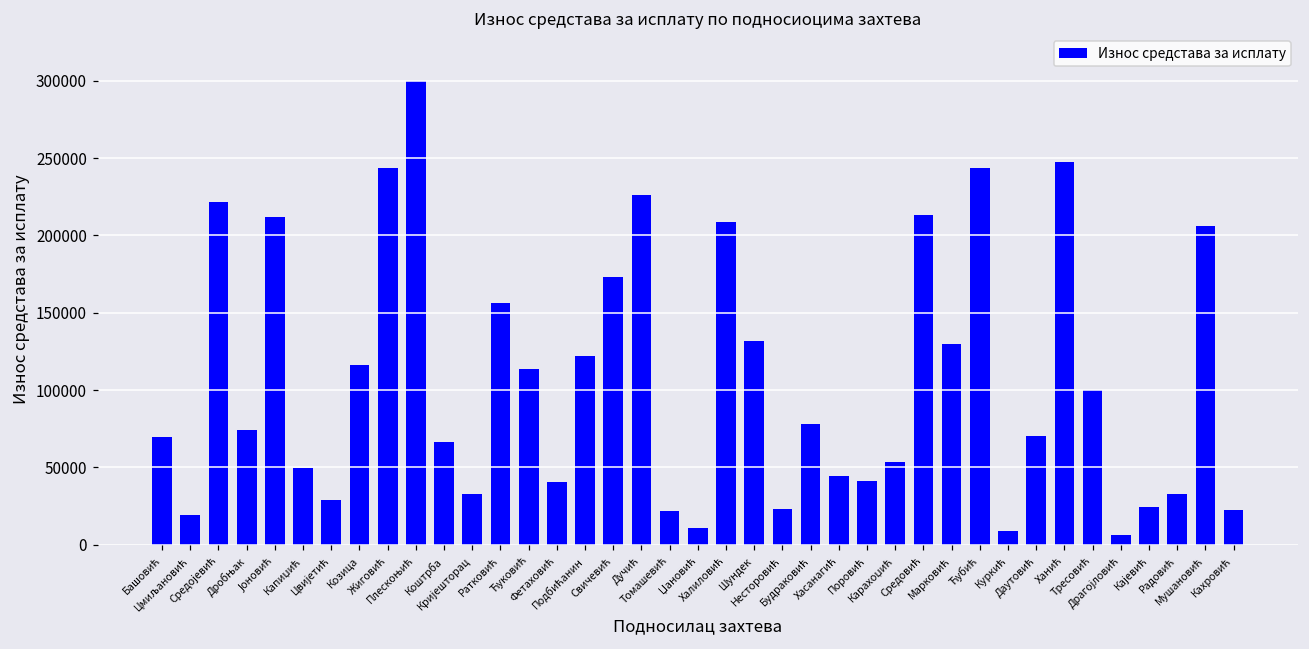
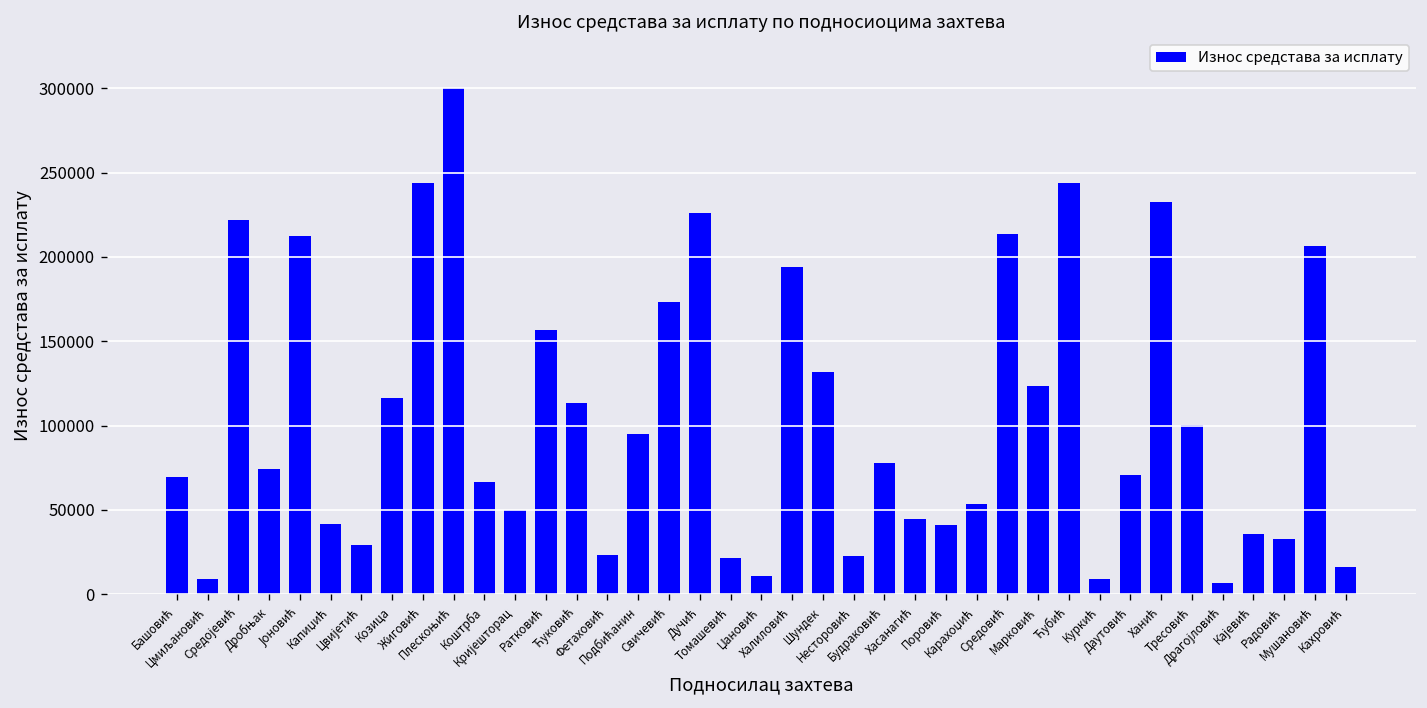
Цмиљановић: 19000 -> 9000
Капиџић: 50000 -> 42000
Кријешторац: 33000 -> 50000
Фетаховић: 41000 -> 23000
Подбићанин: 122000 -> 95000
Халиловић: 209000 -> 194000
Марковић: 130000 -> 123000
Ханић: 247000 -> 232000
Кајевић: 24000 -> 36000
Кахровић: 22000 -> 16000
